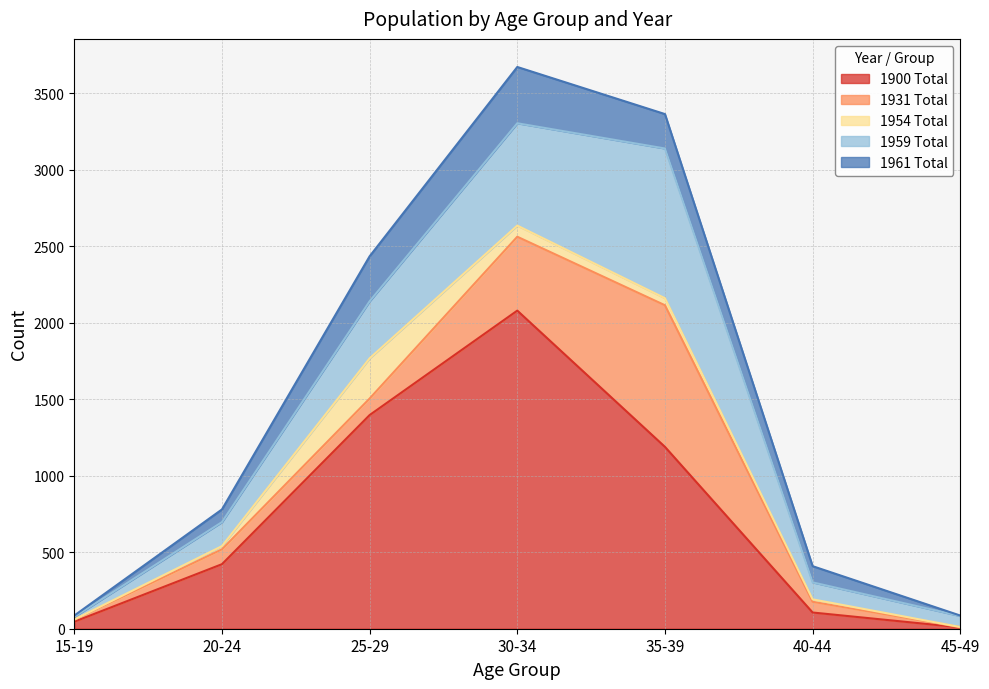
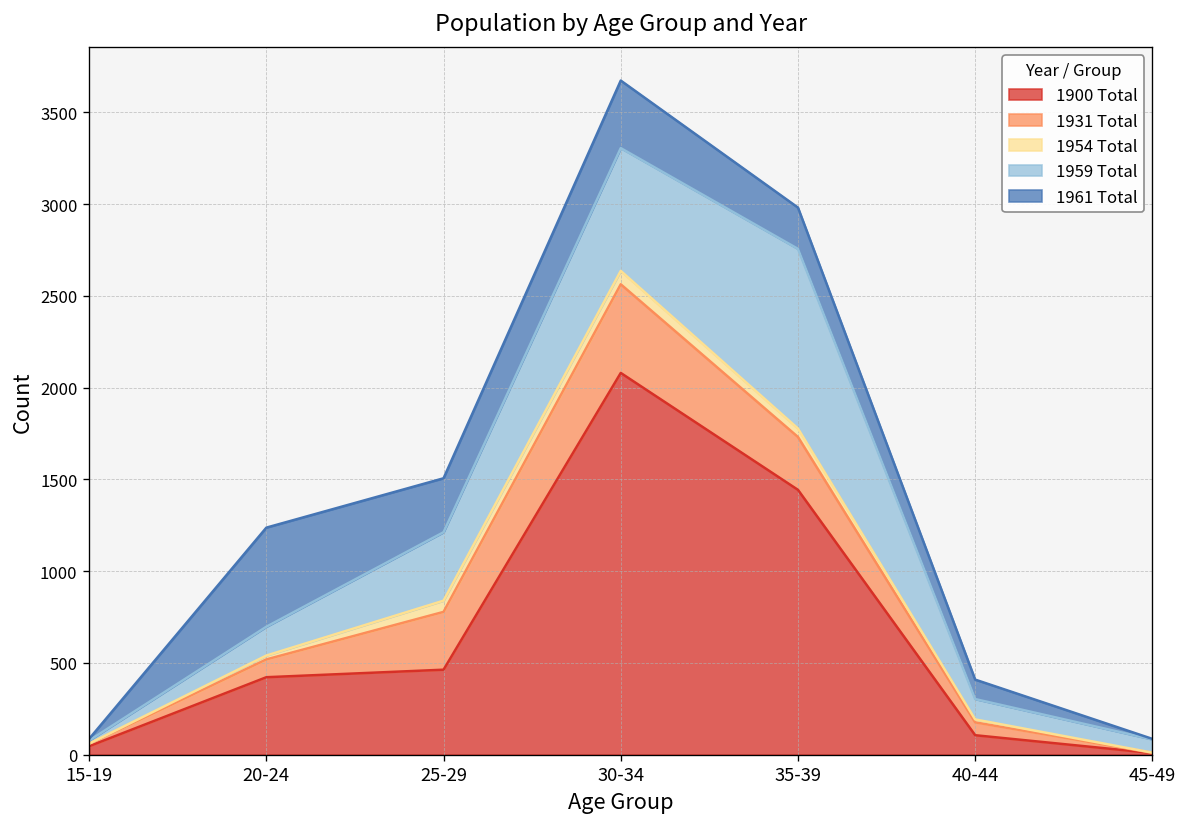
1961 Total, 20-24: 80 -> 540
1900 Total, 25-29: 1400 -> 460
1931 Total, 25-29: 110 -> 320
1954 Total, 25-29: 260 -> 60
1900 Total, 35-39: 1190 -> 1440
1931 Total, 35-39: 930 -> 290
